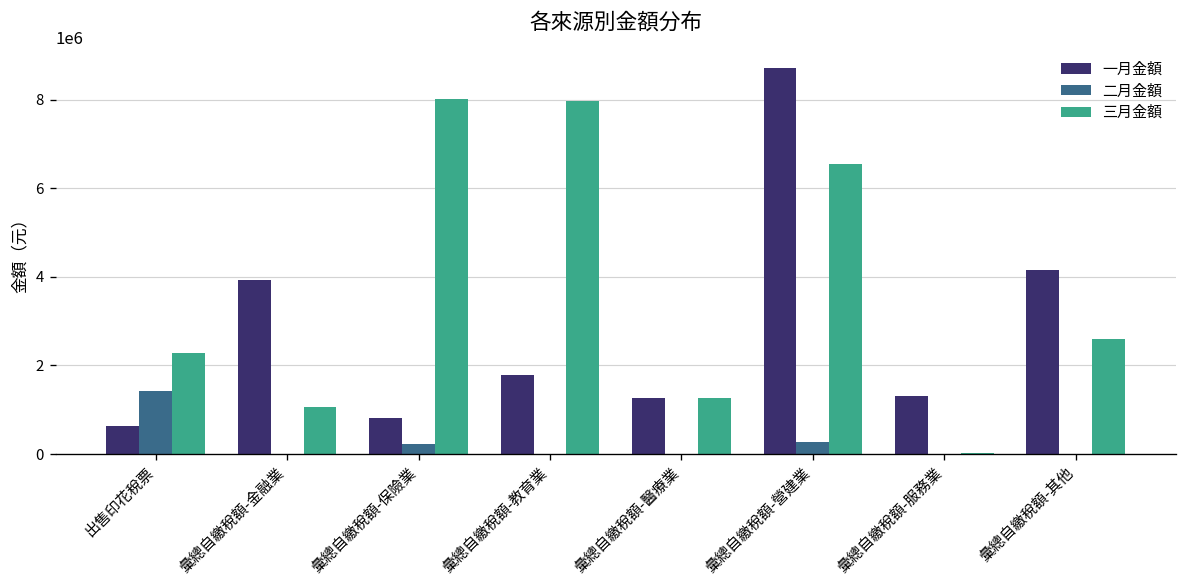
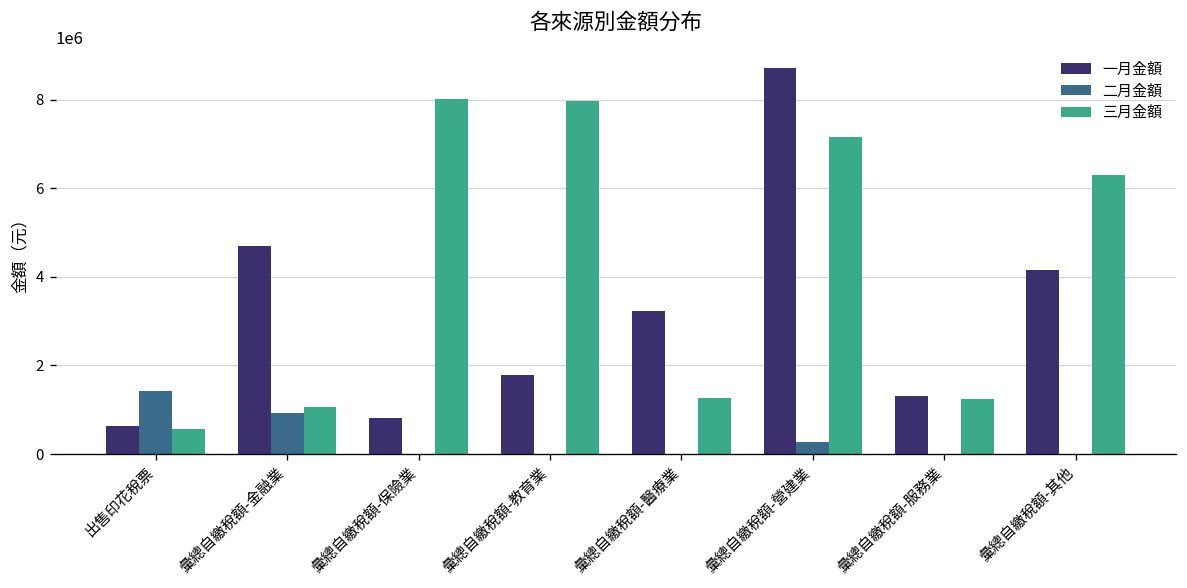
三月金額, 出售印花稅票: 2300000 -> 600000
一月金額, 彙總自繳稅額-金融業: 3900000 -> 4700000
二月金額, 彙總自繳稅額-金融業: 0 -> 900000
二月金額, 彙總自繳稅額-保險業: 200000 -> 0
一月金額, 彙總自繳稅額-醫療業: 1300000 -> 3200000
三月金額, 彙總自繳稅額-營建業: 6500000 -> 7200000
三月金額, 彙總自繳稅額-服務業: 0 -> 1300000
三月金額, 彙總自繳稅額-其他: 2600000 -> 6300000
